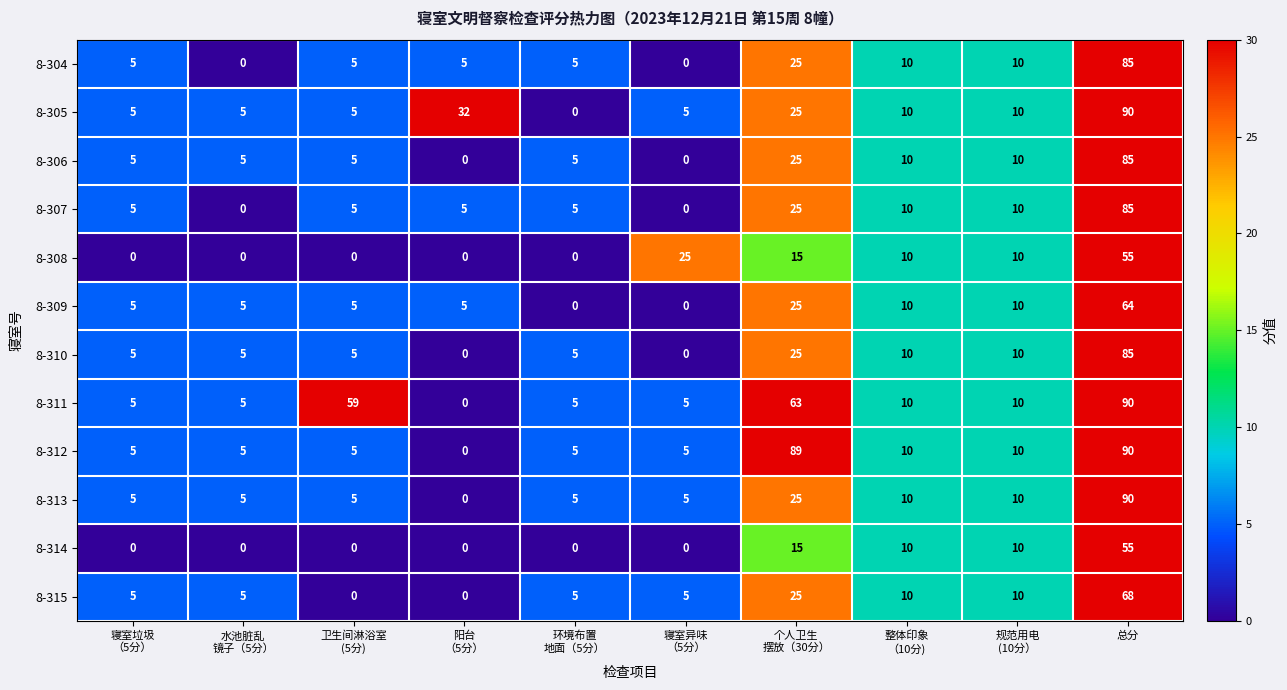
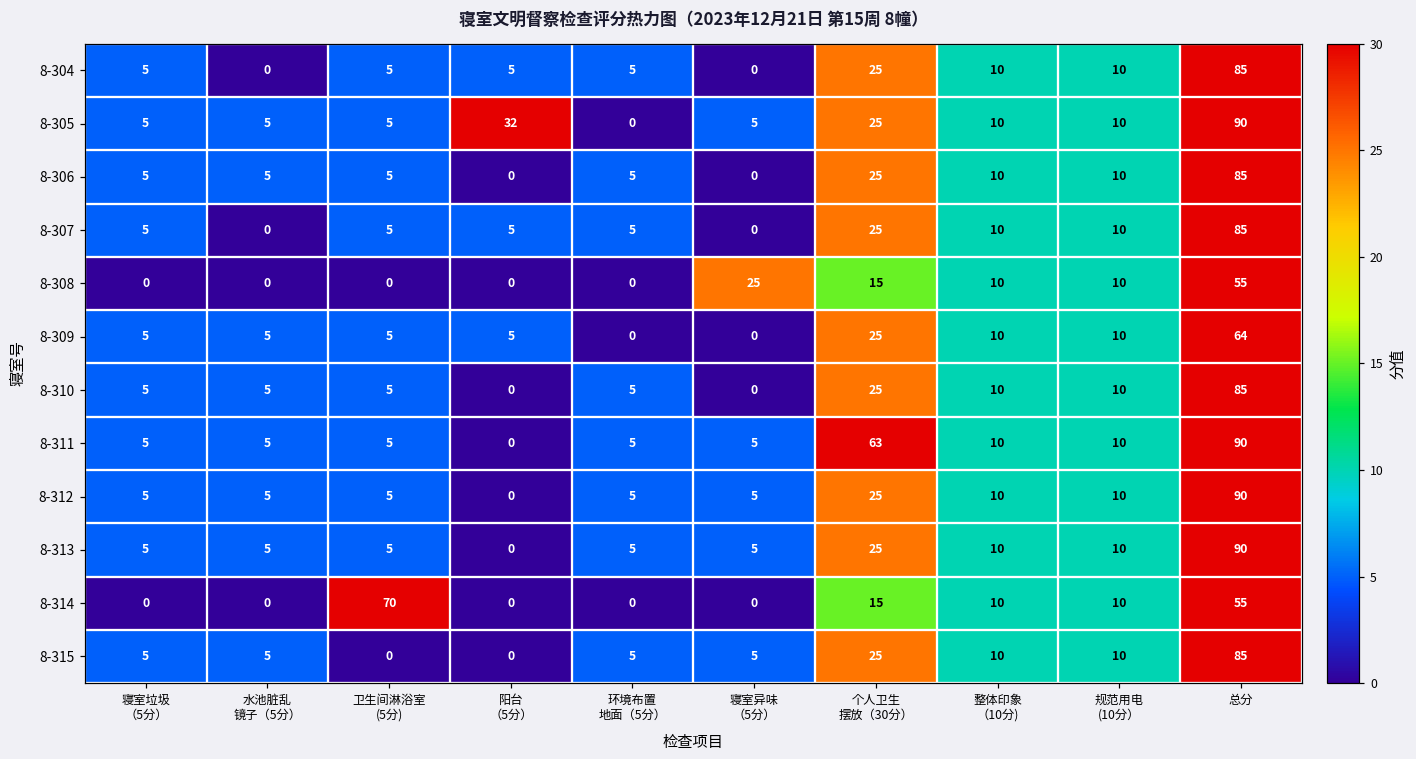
8-311, 卫生间淋浴室 (5分): 59 -> 5
8-312, 个人卫生 摆放（30分）: 89 -> 25
8-314, 卫生间淋浴室 (5分): 0 -> 70
8-315, 总分: 68 -> 85
